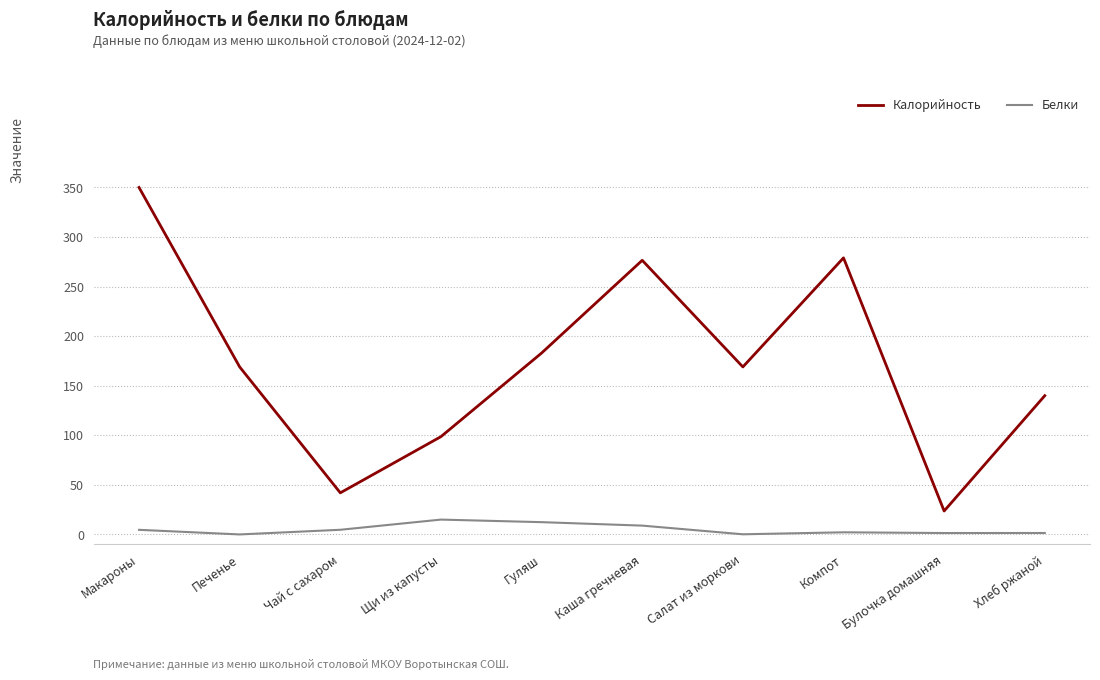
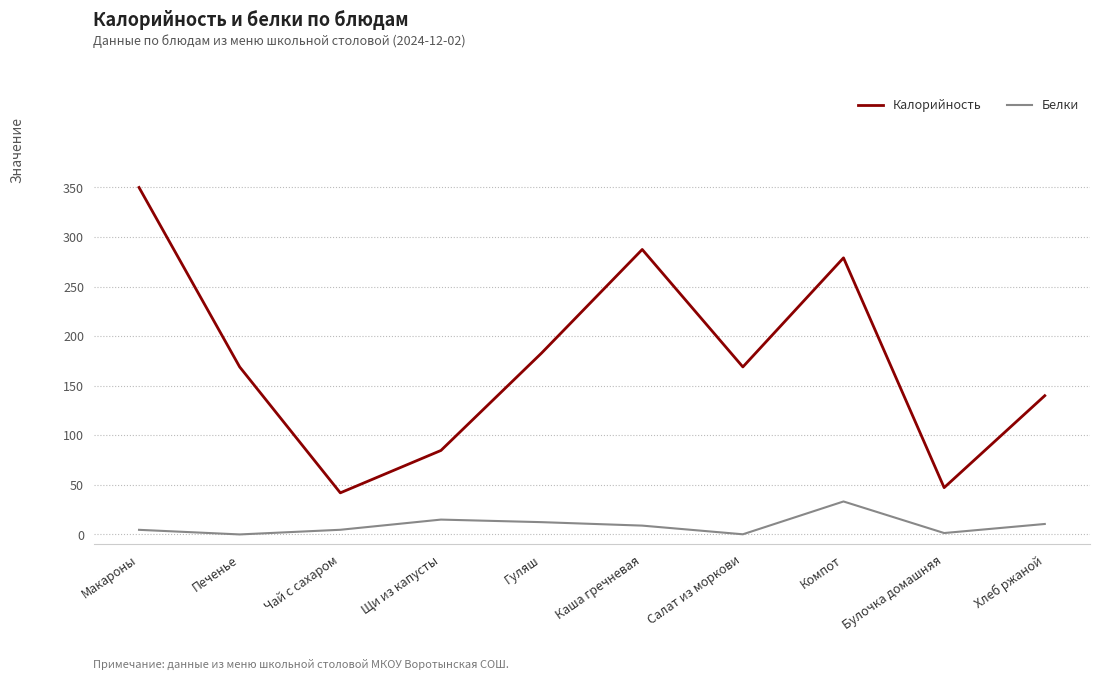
Калорийность, Щи из капусты: 100 -> 80
Калорийность, Каша гречневая: 280 -> 290
Белки, Компот: 0 -> 30
Калорийность, Булочка домашняя: 20 -> 50
Белки, Хлеб ржаной: 0 -> 10
